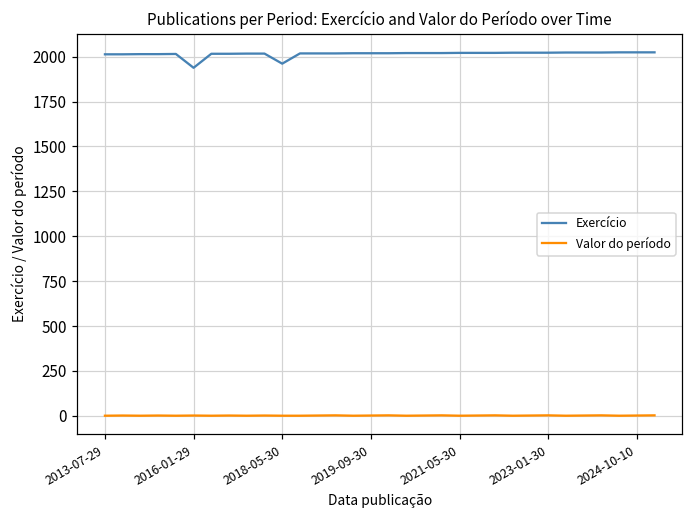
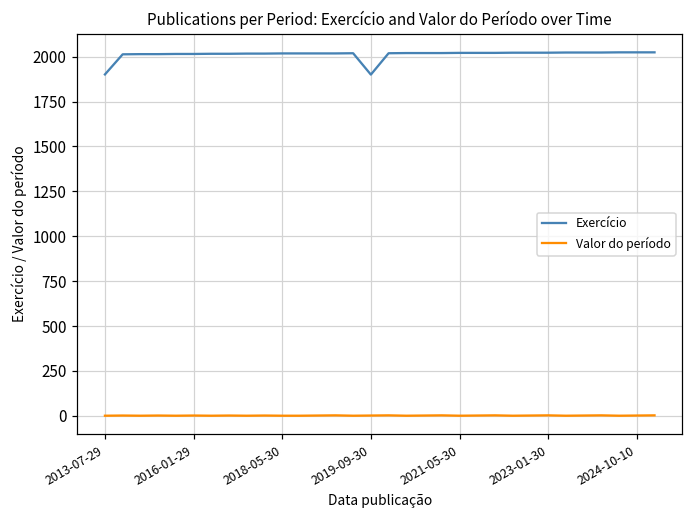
Exercício, 2013-07-29: 2010 -> 1900
Exercício, 2016-01-29: 1940 -> 2020
Exercício, 2018-05-30: 1960 -> 2020
Exercício, 2019-09-30: 2020 -> 1900
